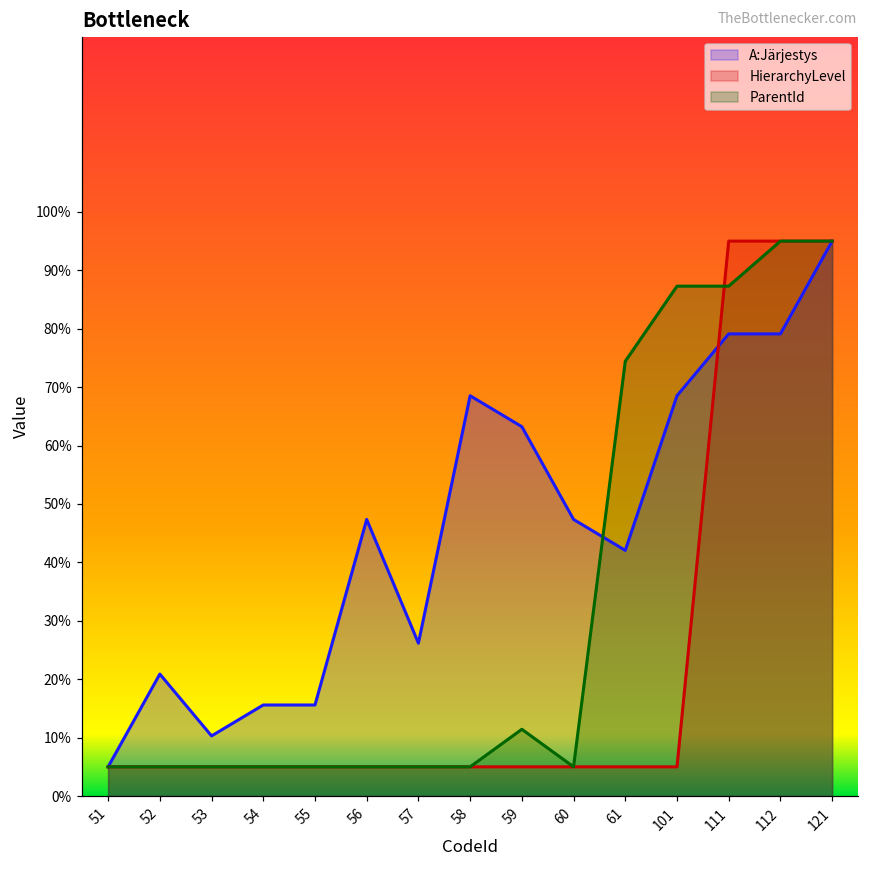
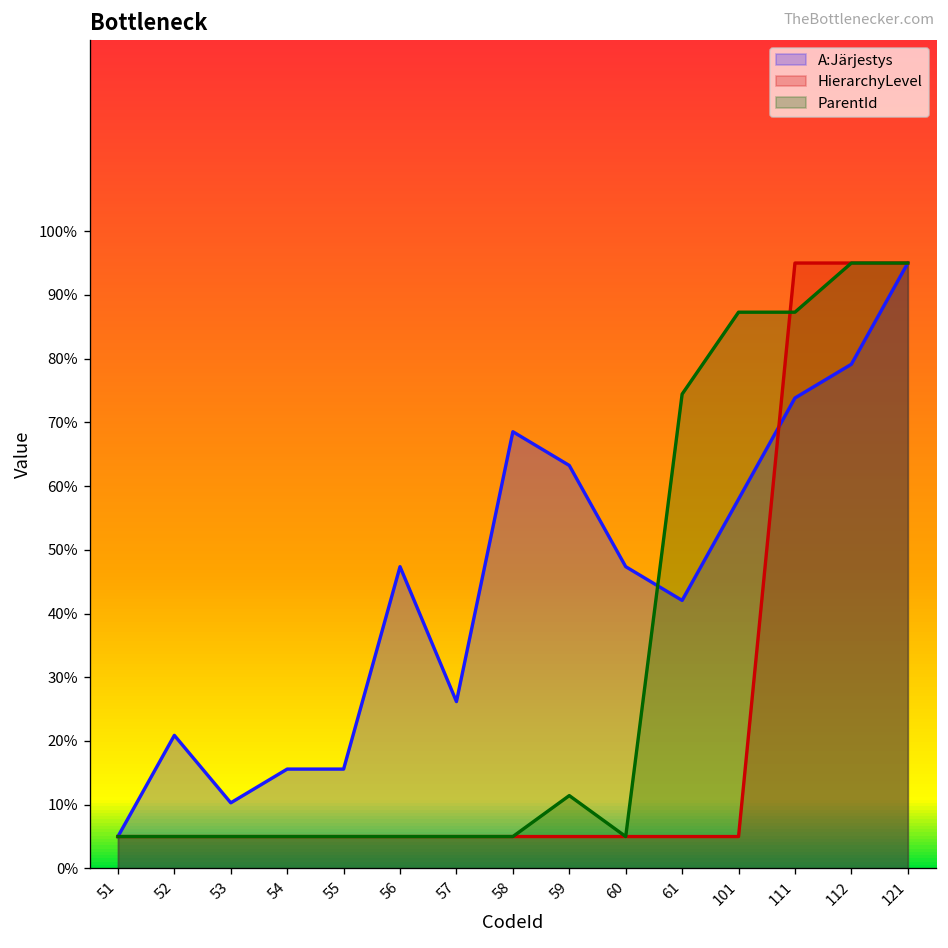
A:Järjestys, 101: 69% -> 58%
A:Järjestys, 111: 79% -> 74%
